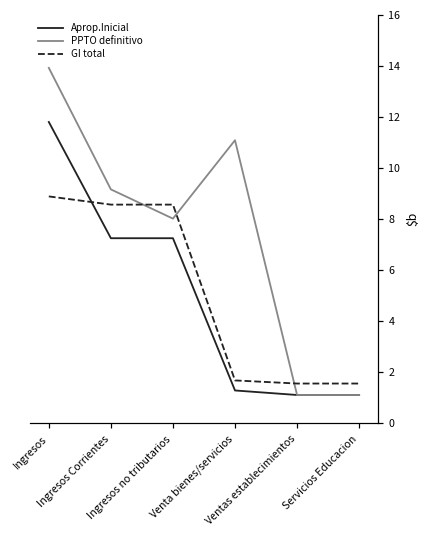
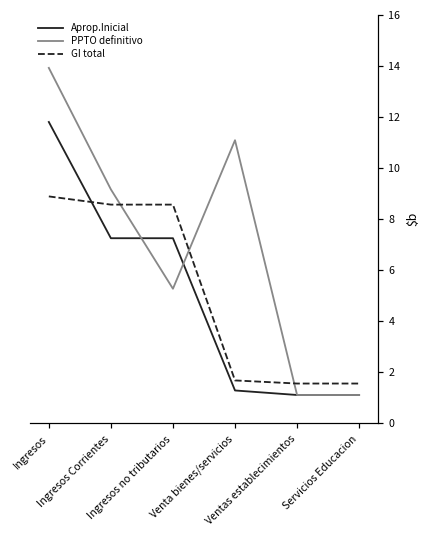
PPTO definitivo, Ingresos no tributarios: 8.0 -> 5.3
